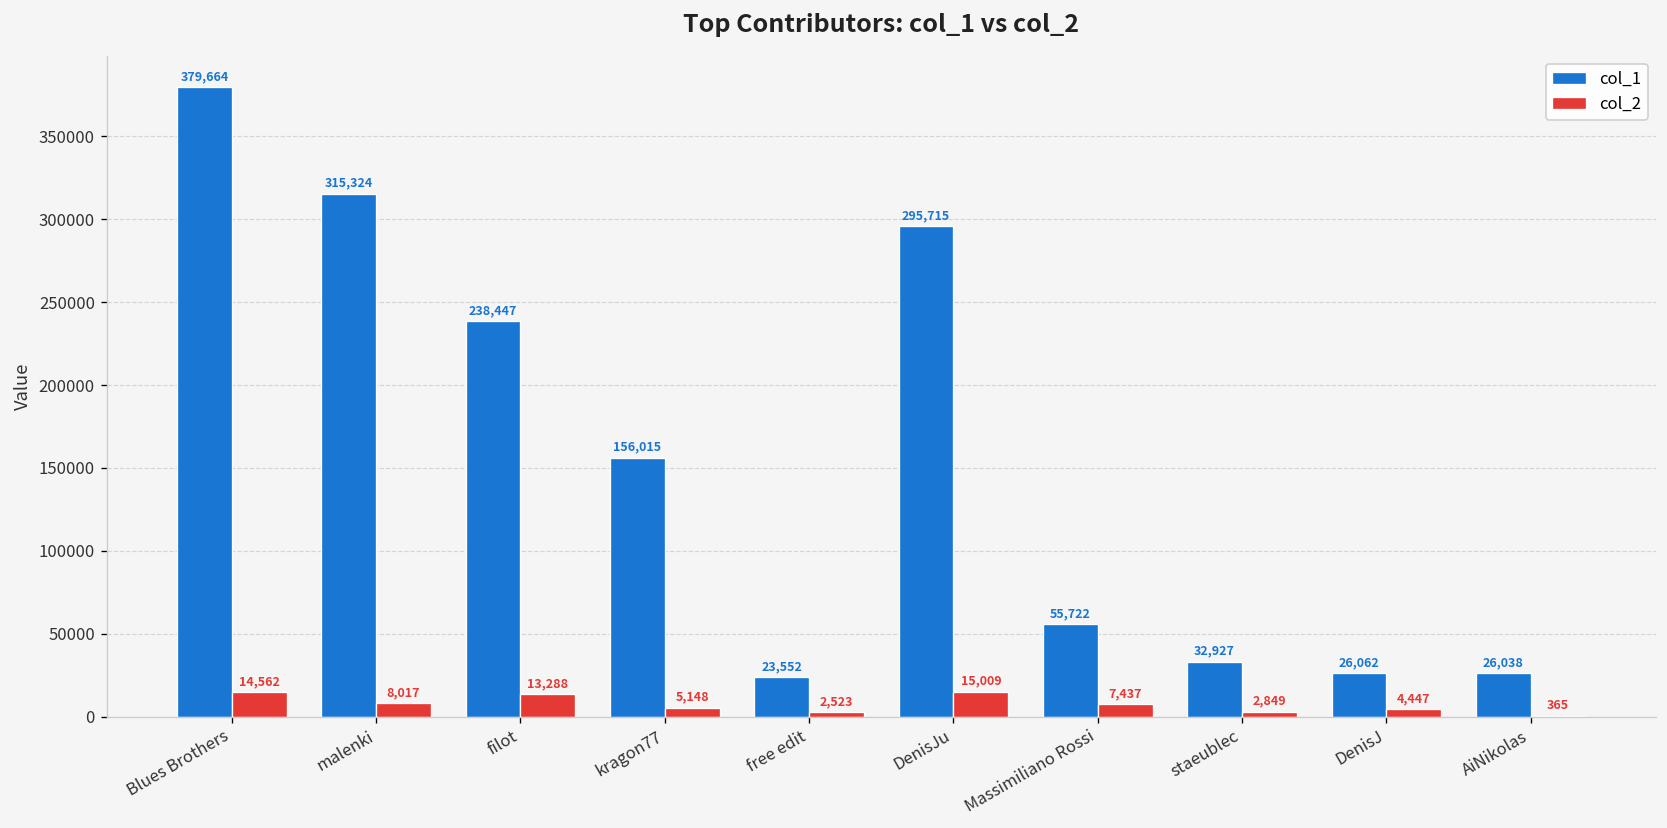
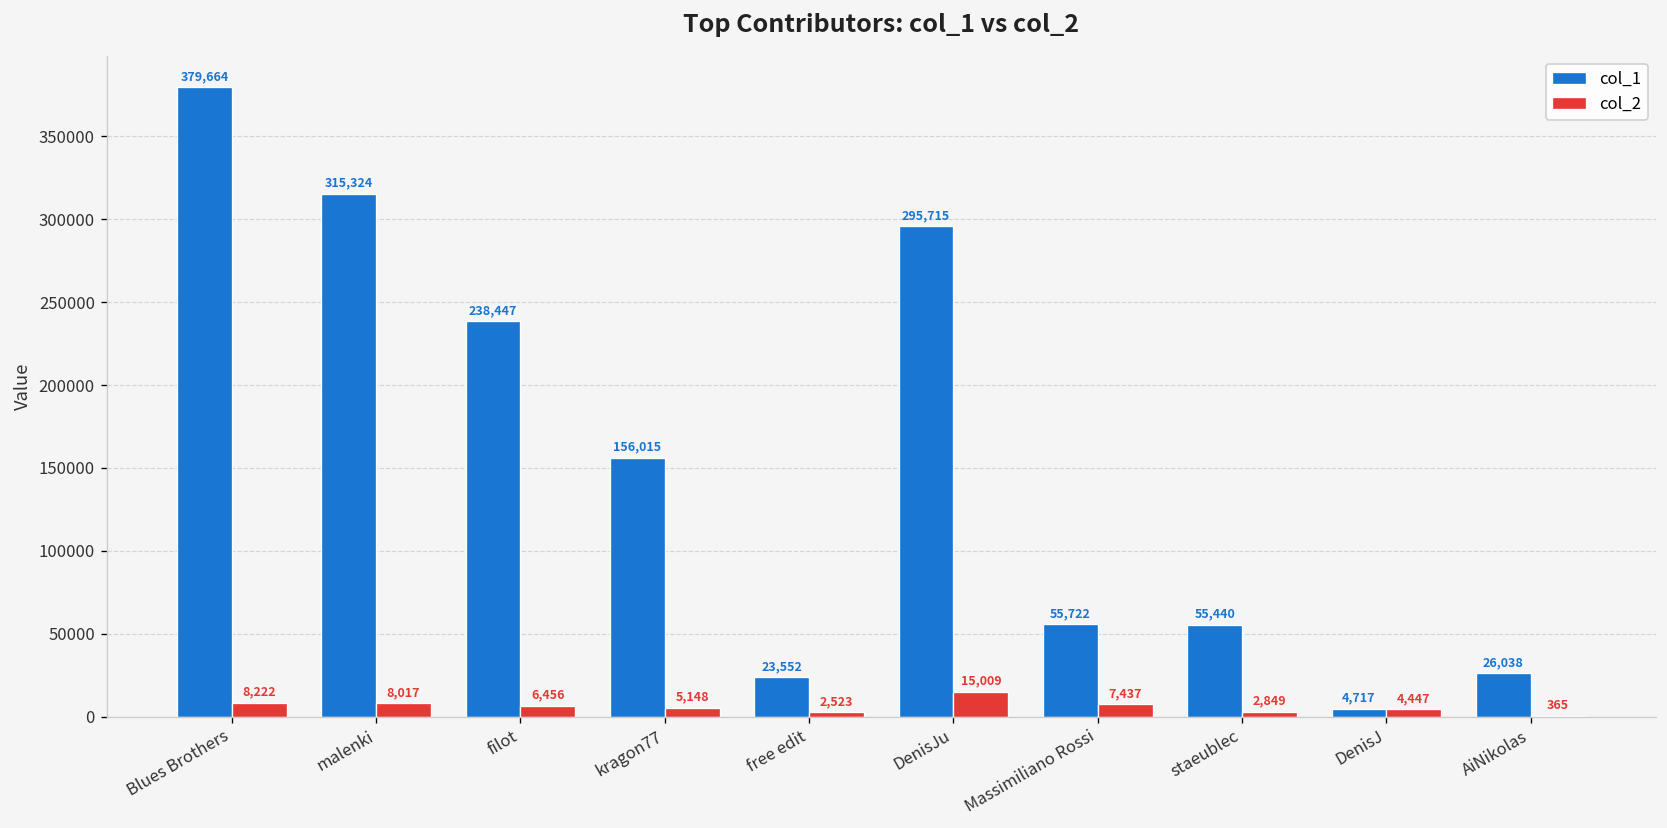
col_2, Blues Brothers: 14,562 -> 8,222
col_2, filot: 13,288 -> 6,456
col_1, staeublec: 32,927 -> 55,440
col_1, DenisJ: 26,062 -> 4,717
